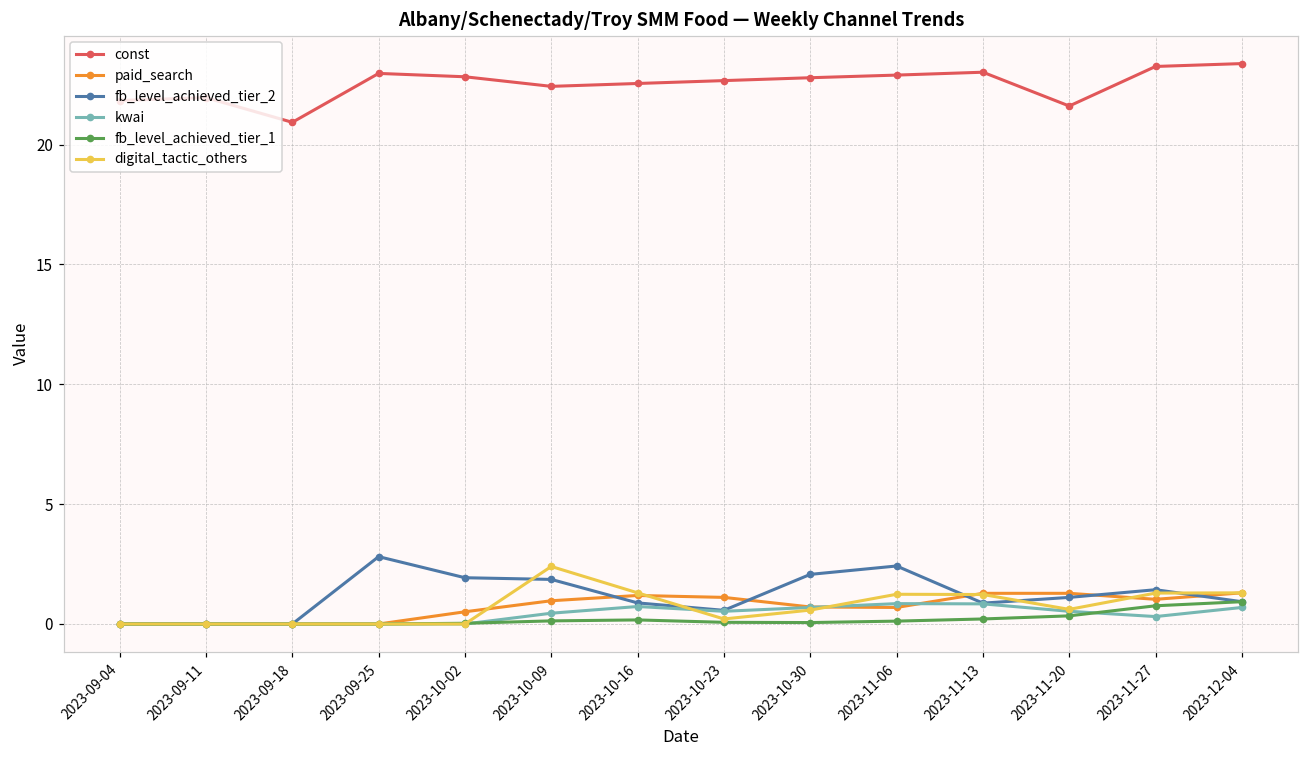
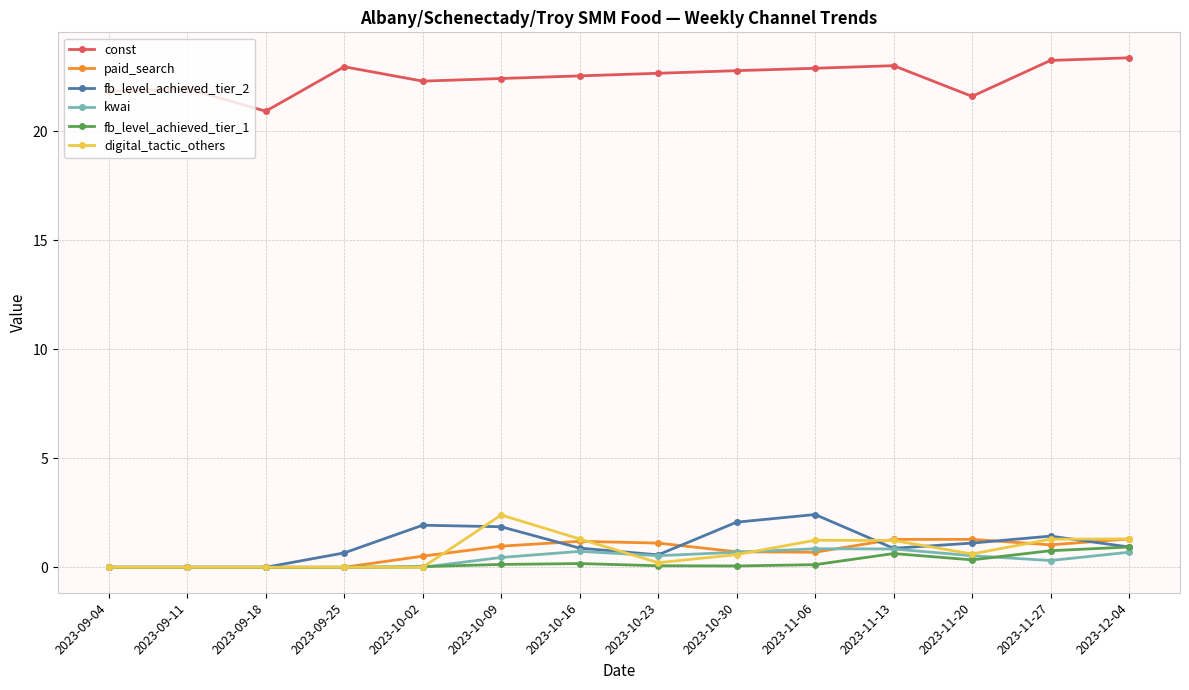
fb_level_achieved_tier_2, 2023-09-25: 2.8 -> 0.7
const, 2023-10-02: 22.8 -> 22.3
fb_level_achieved_tier_1, 2023-11-13: 0.2 -> 0.6
